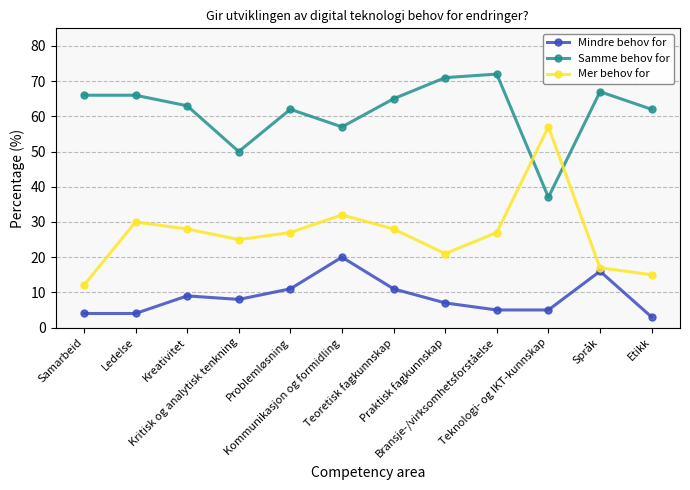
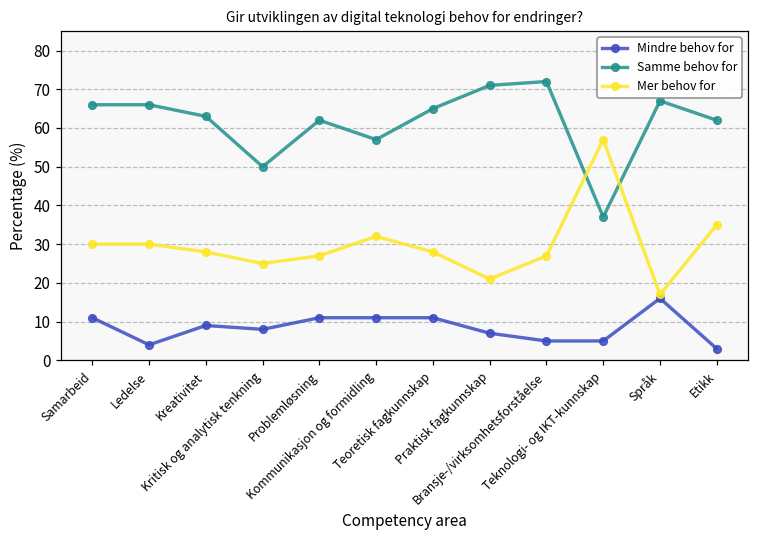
Mindre behov for, Samarbeid: 4 -> 11
Mer behov for, Samarbeid: 12 -> 30
Mindre behov for, Kommunikasjon og formidling: 20 -> 11
Mer behov for, Etikk: 15 -> 35
